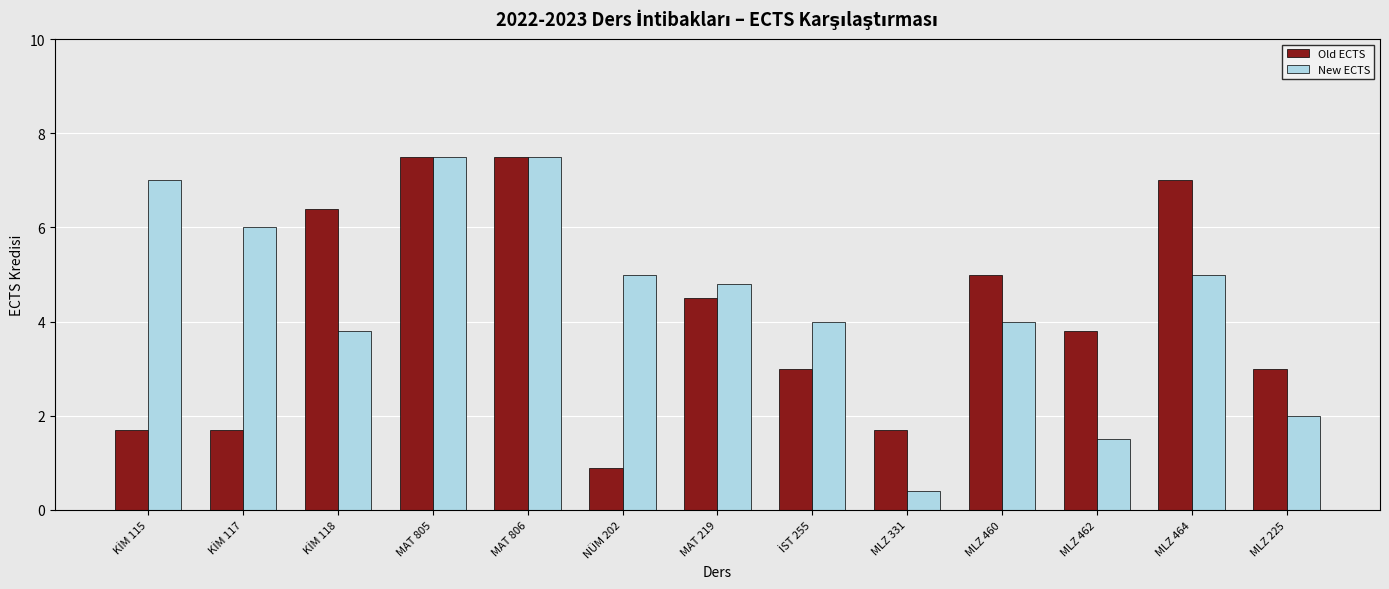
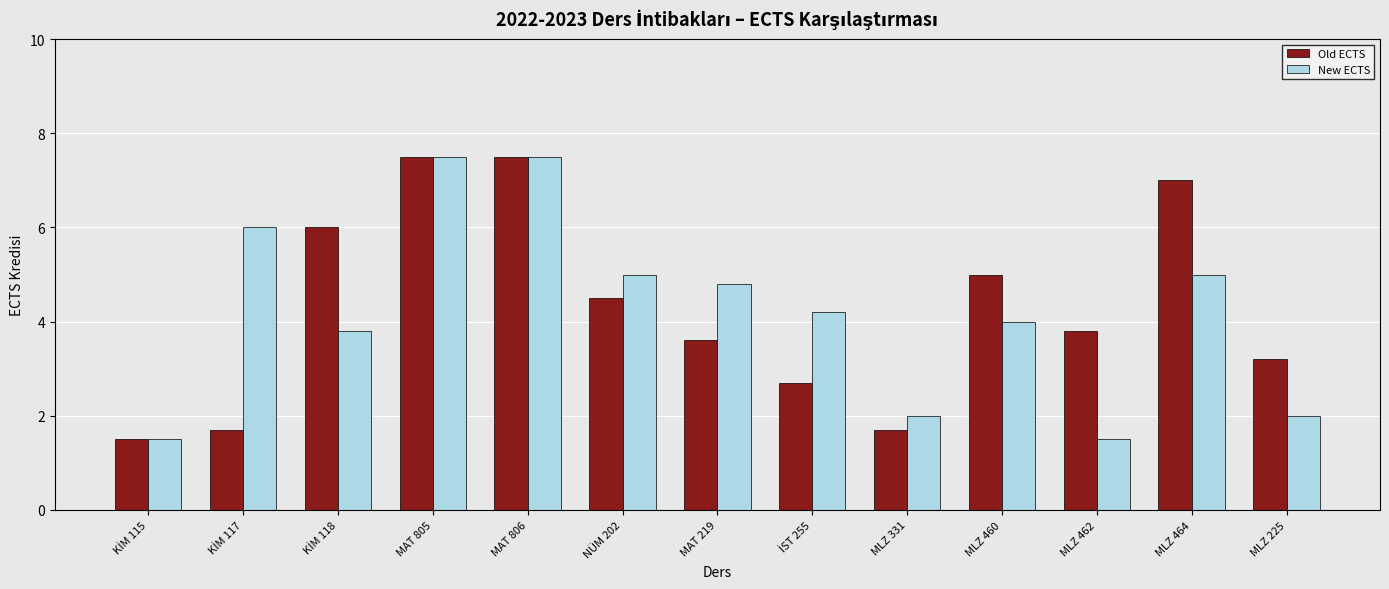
Old ECTS, KİM 115: 1.7 -> 1.5
New ECTS, KİM 115: 7.0 -> 1.5
Old ECTS, KİM 118: 6.4 -> 6.0
Old ECTS, NÜM 202: 0.9 -> 4.5
Old ECTS, MAT 219: 4.5 -> 3.6
Old ECTS, İST 255: 3.0 -> 2.7
New ECTS, İST 255: 4.0 -> 4.2
New ECTS, MLZ 331: 0.4 -> 2.0
Old ECTS, MLZ 225: 3.0 -> 3.2
